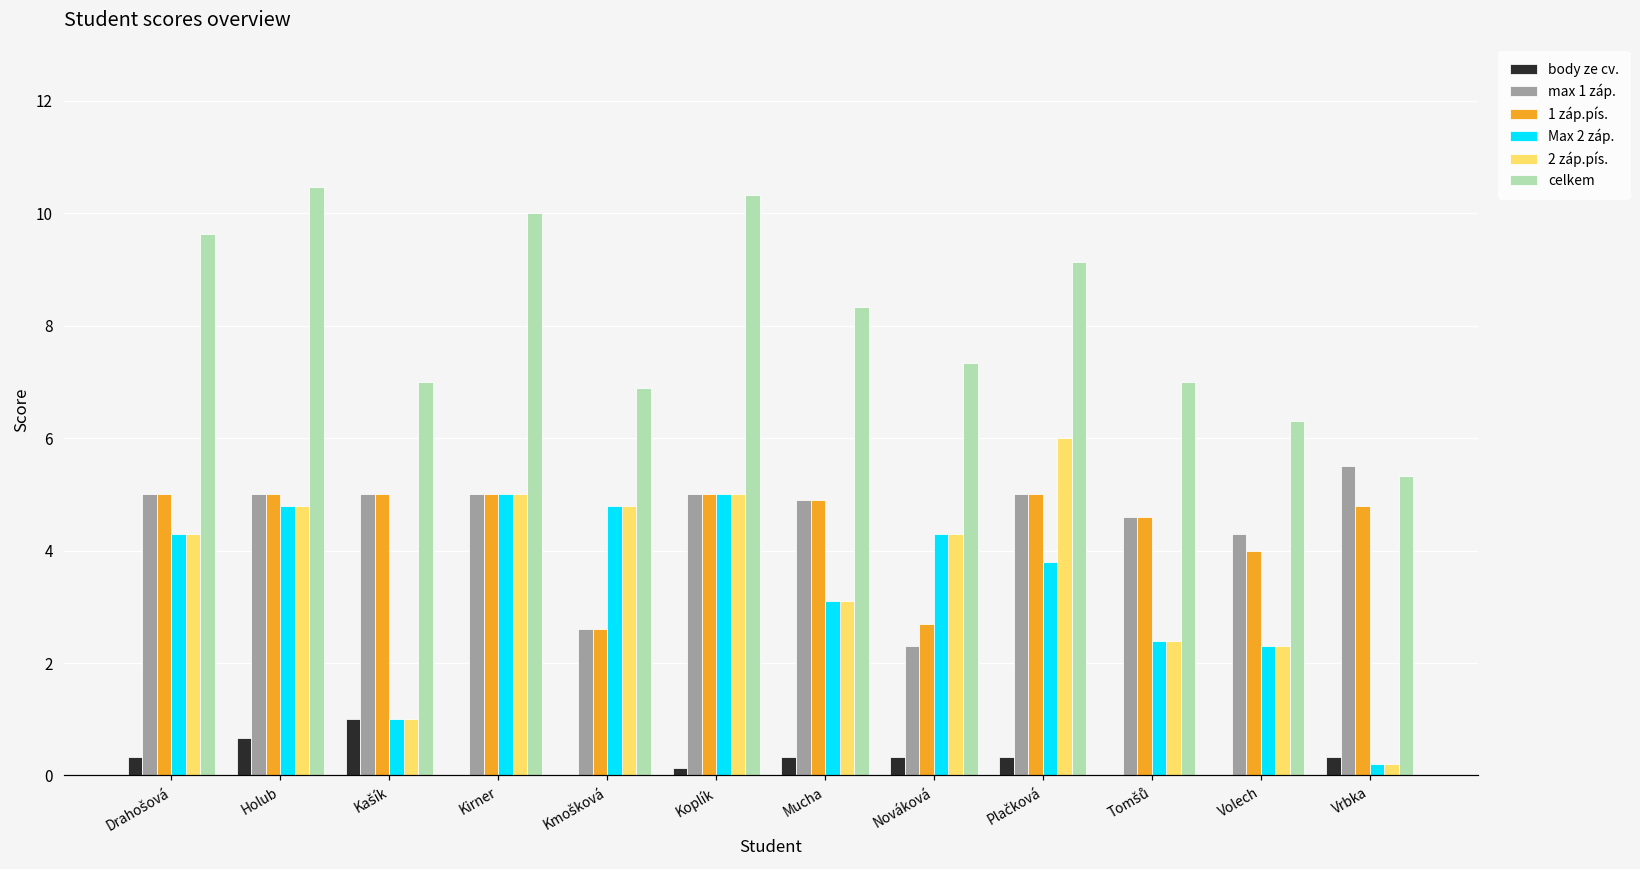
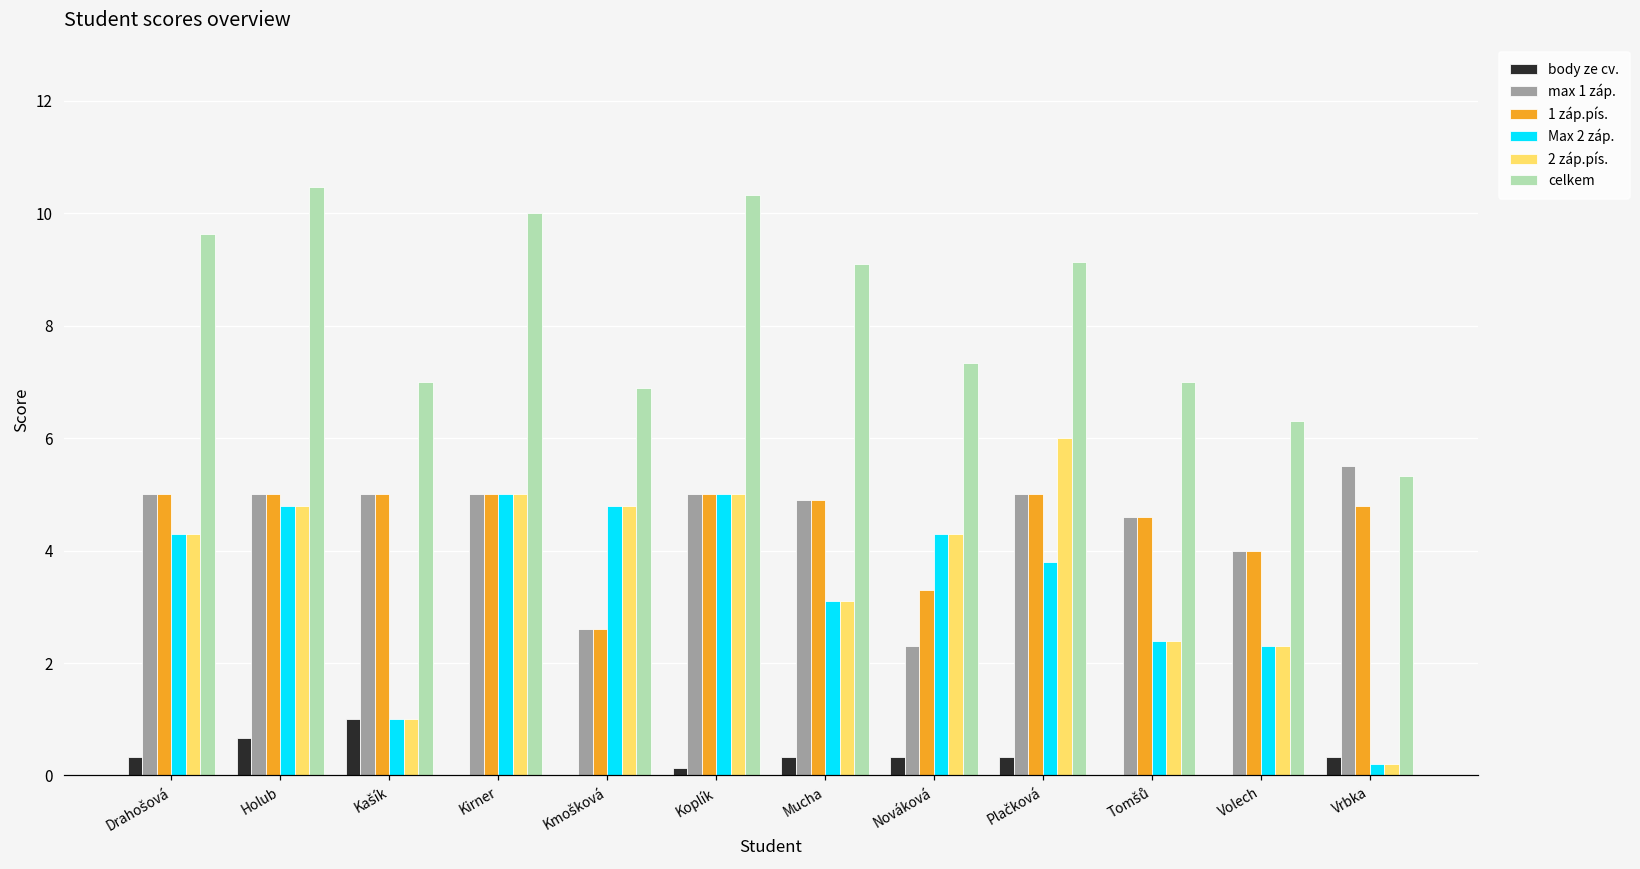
celkem, Mucha: 8.3 -> 9.1
1 záp.pís., Nováková: 2.7 -> 3.3
max 1 záp., Volech: 4.3 -> 4.0
